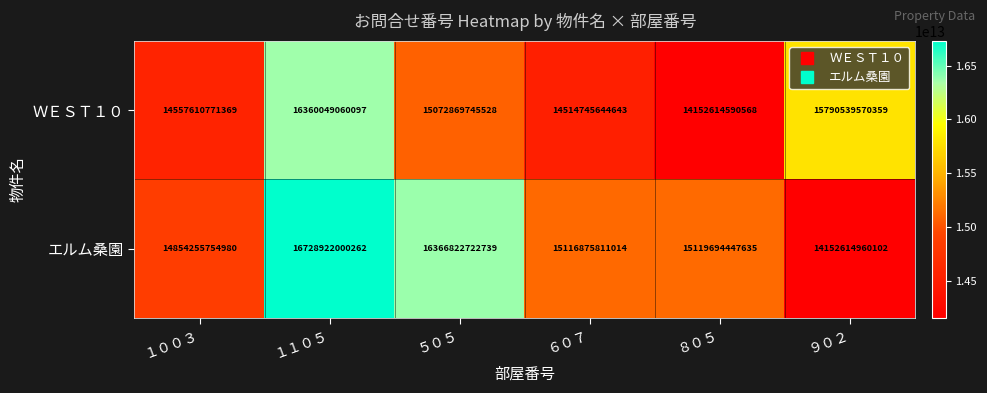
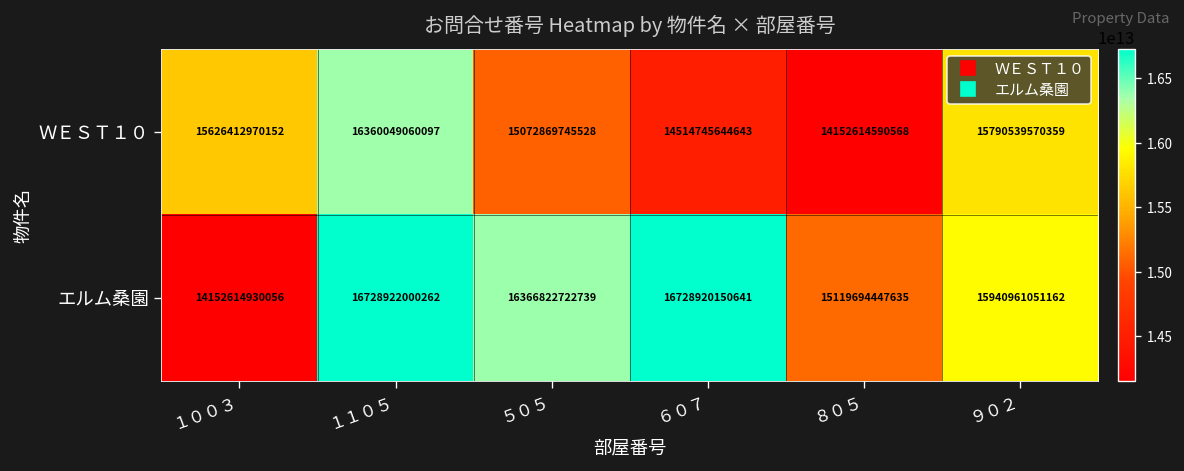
ＷＥＳＴ１０, １００３: 14557610771369 -> 15626412970152
エルム桑園, １００３: 14854255754980 -> 14152614930056
エルム桑園, ６０７: 15116875811014 -> 16728920150641
エルム桑園, ９０２: 14152614960102 -> 15940961051162
